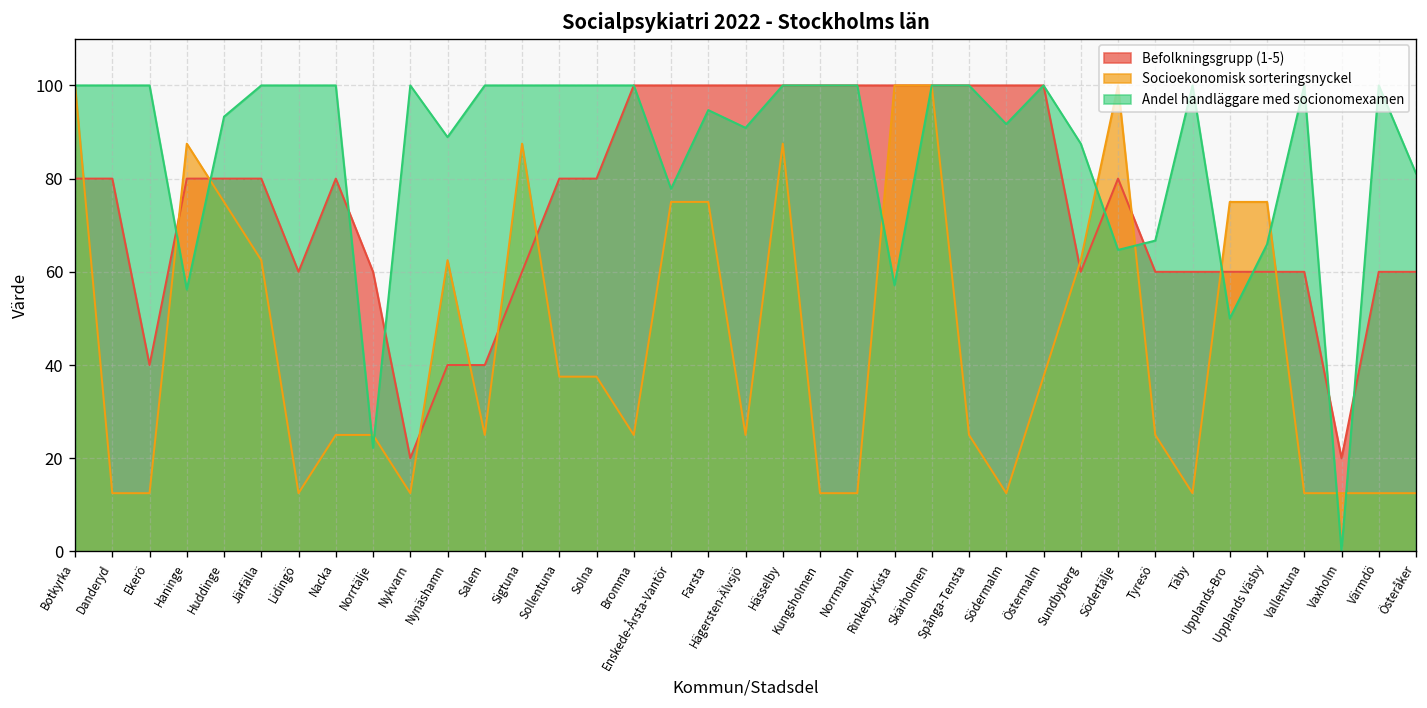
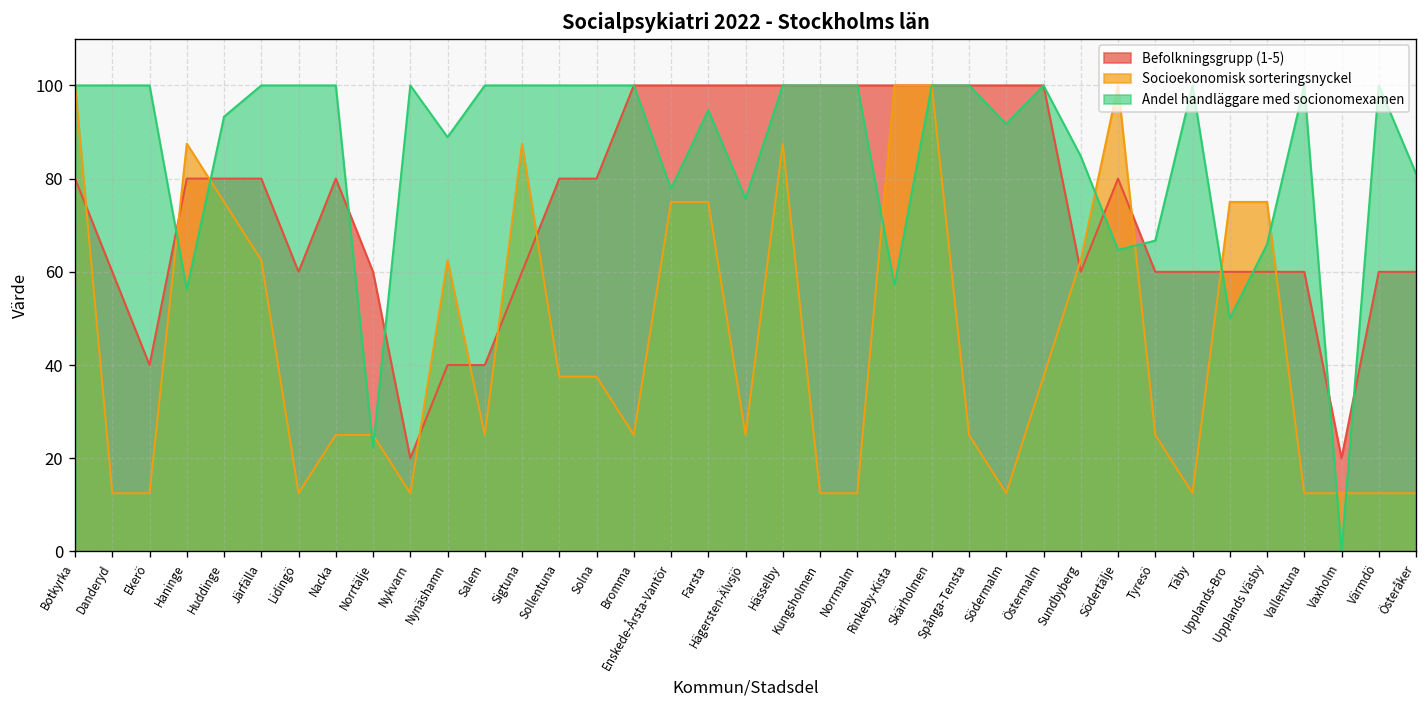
Befolkningsgrupp (1-5), Danderyd: 80 -> 60
Andel handläggare med socionomexamen, Hägersten-Älvsjö: 91 -> 76
Andel handläggare med socionomexamen, Sundbyberg: 88 -> 85
